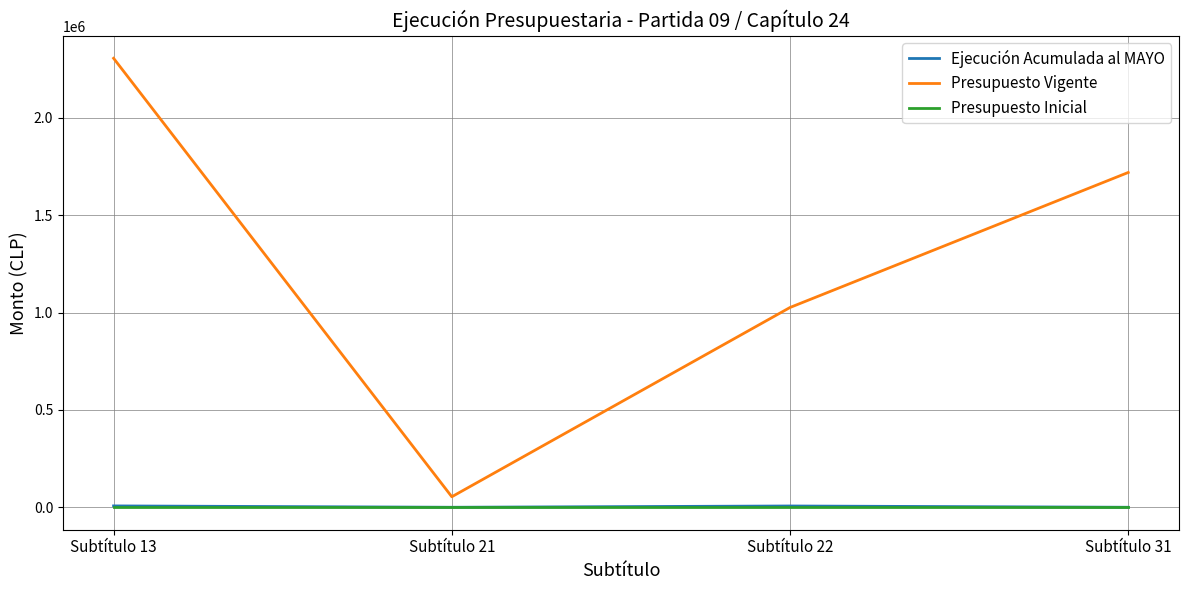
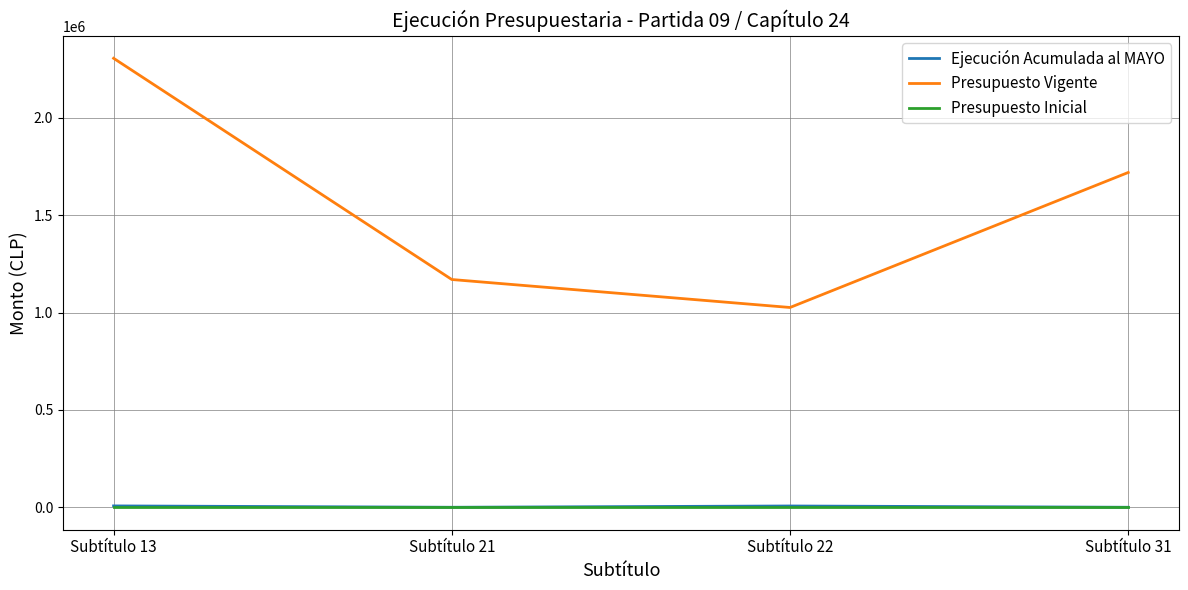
Presupuesto Vigente, Subtítulo 21: 50000 -> 1170000
